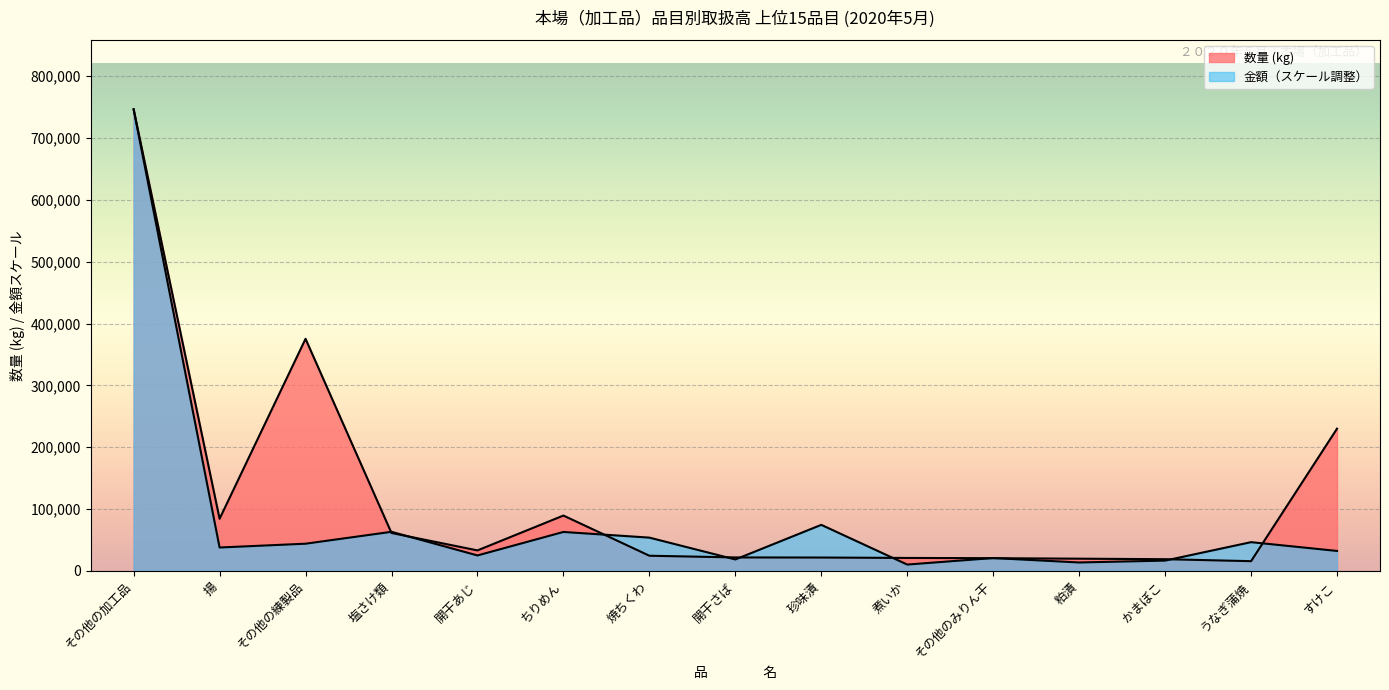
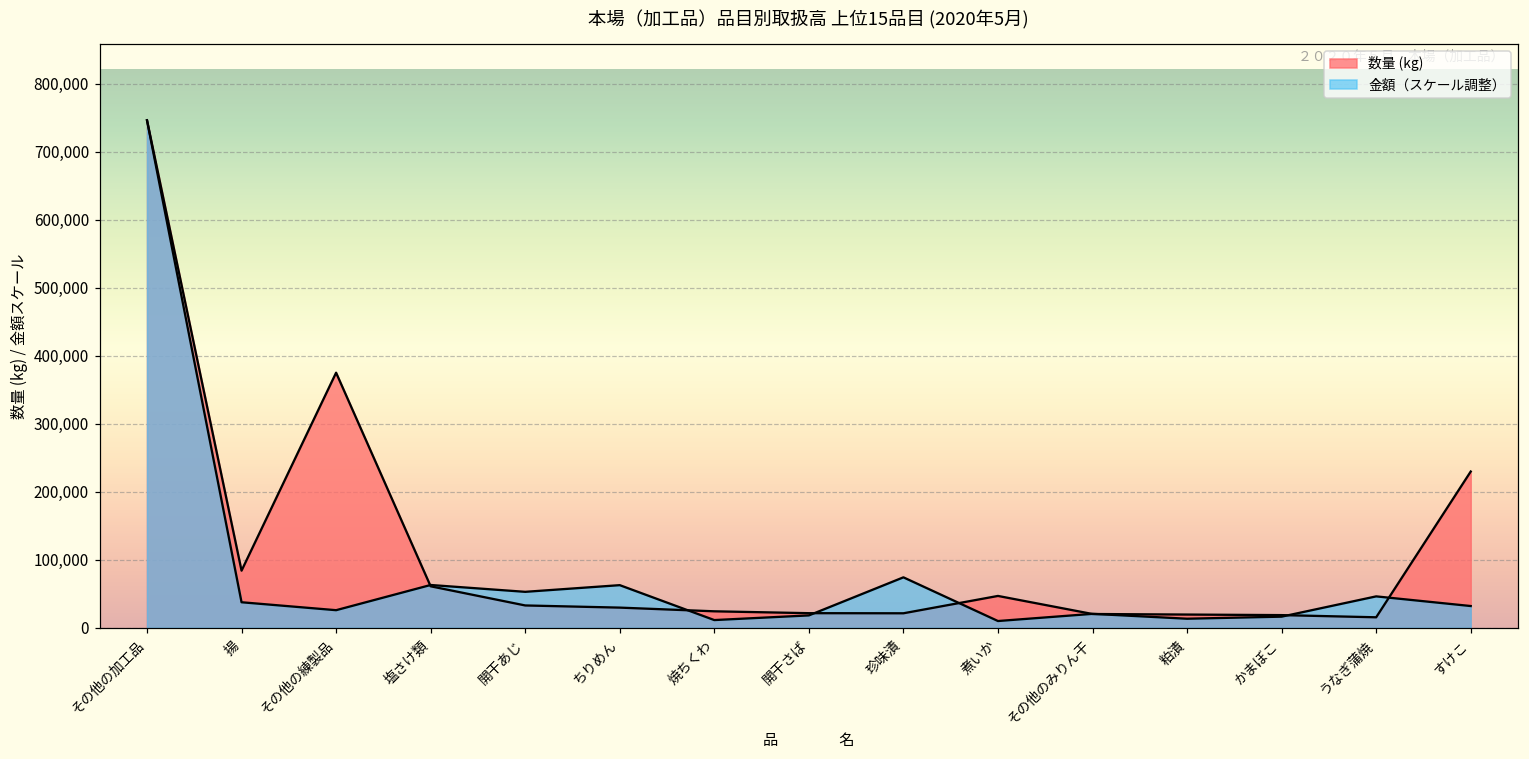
金額（スケール調整）, その他の練製品: 40,000 -> 30,000
金額（スケール調整）, 開干あじ: 20,000 -> 50,000
数量 (kg), ちりめん: 90,000 -> 30,000
金額（スケール調整）, 焼ちくわ: 50,000 -> 10,000
数量 (kg), 煮いか: 20,000 -> 50,000
